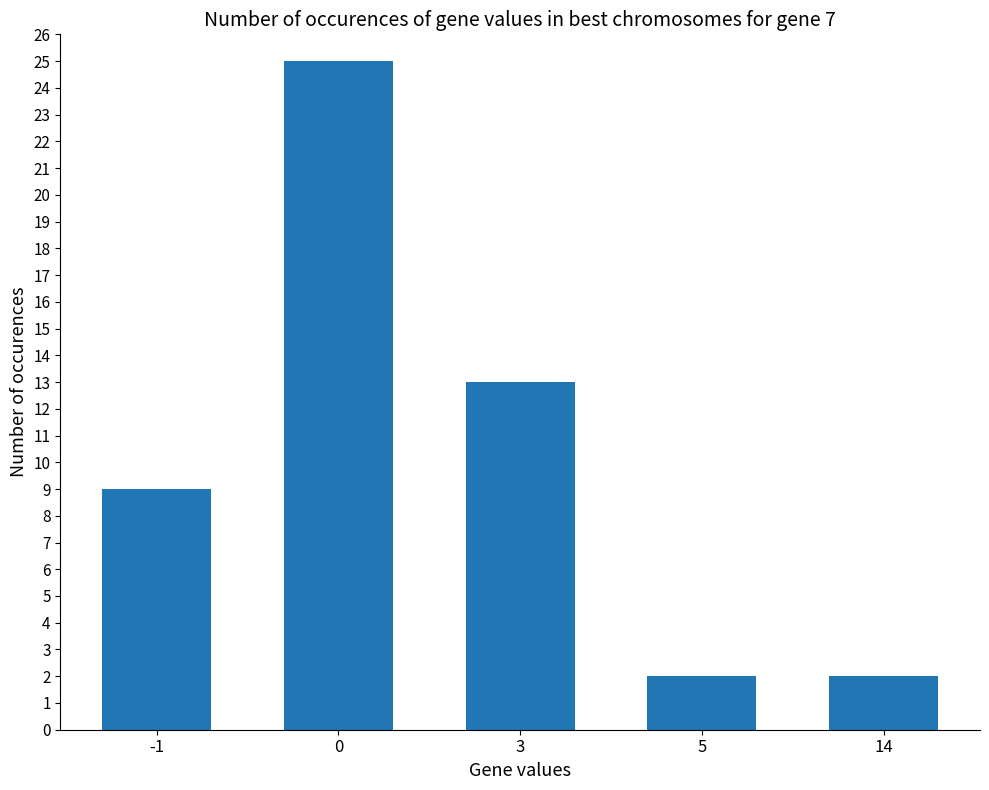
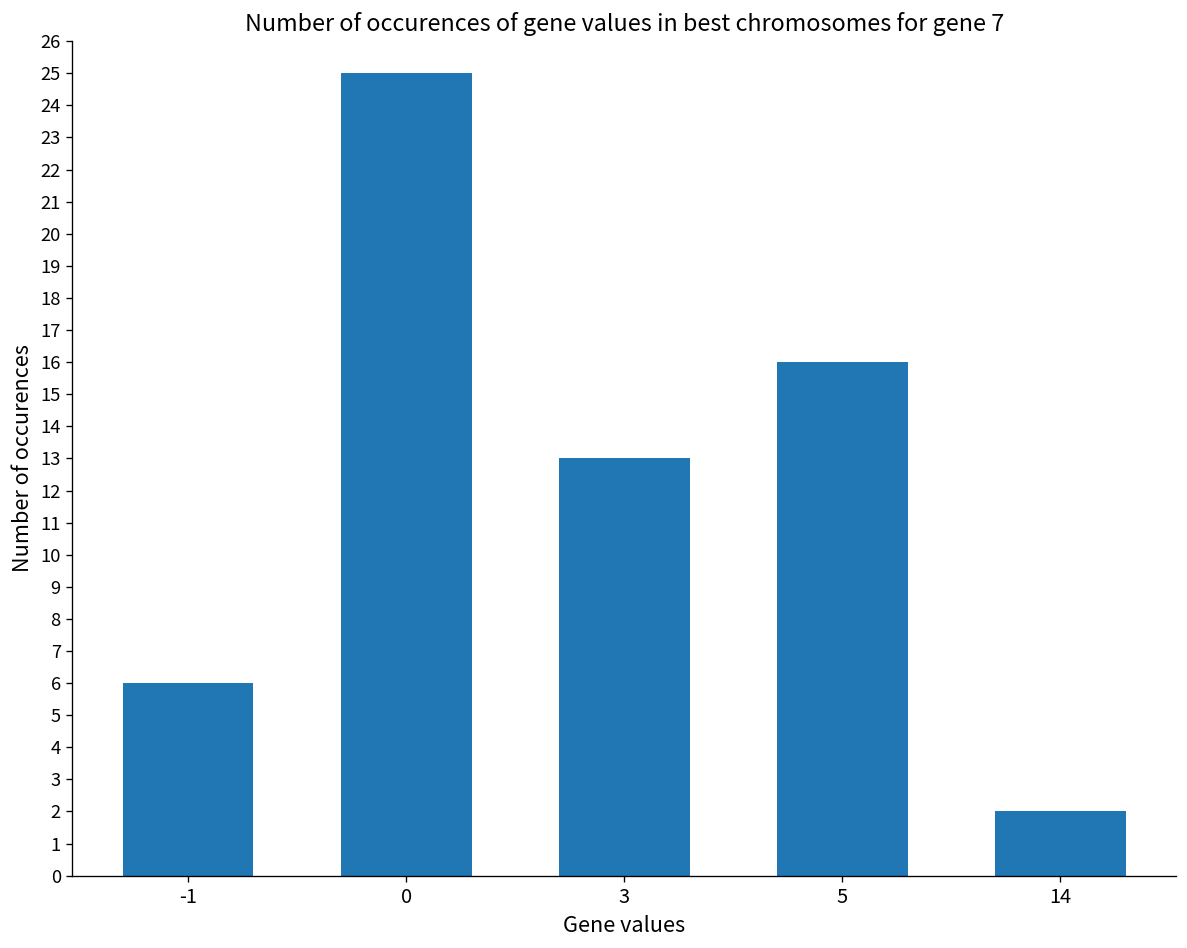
-1: 9 -> 6
5: 2 -> 16
